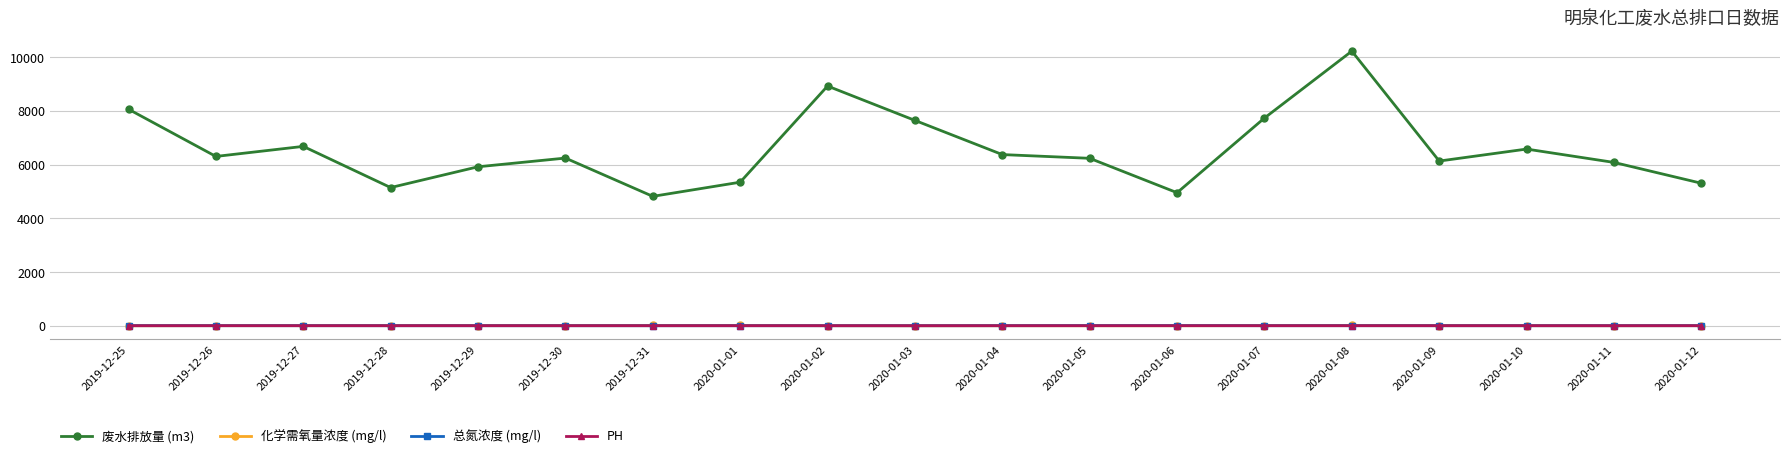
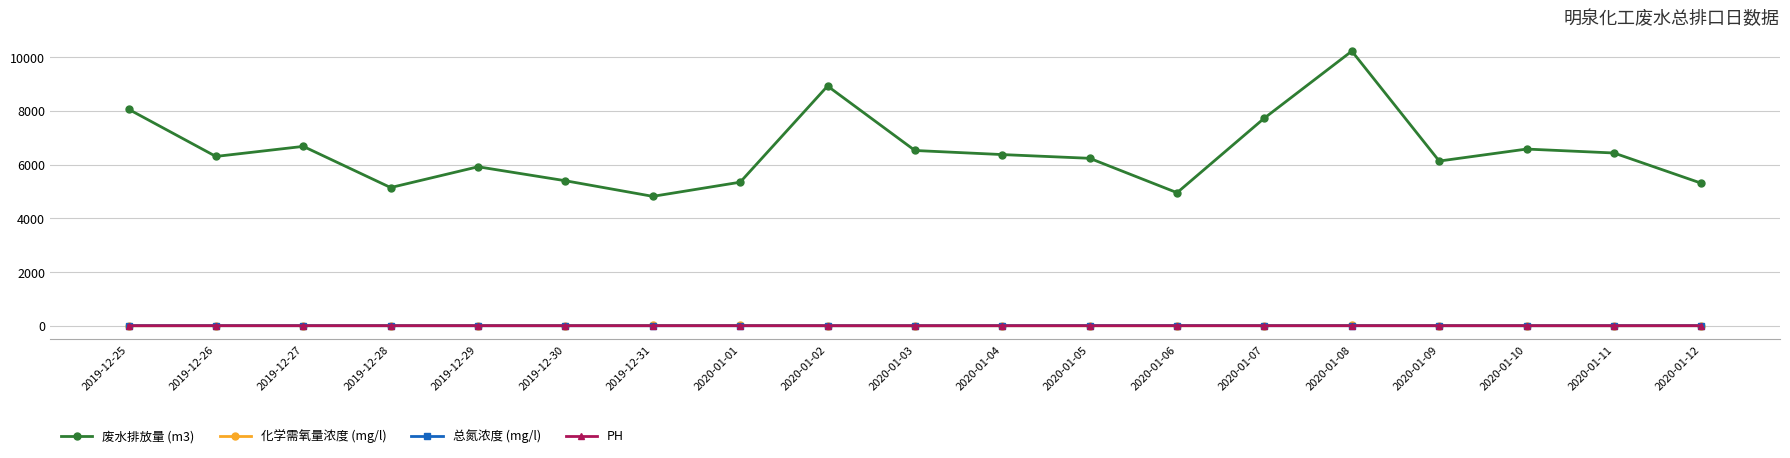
废水排放量 (m3), 2019-12-30: 6200 -> 5400
废水排放量 (m3), 2020-01-03: 7700 -> 6500
废水排放量 (m3), 2020-01-11: 6100 -> 6400
